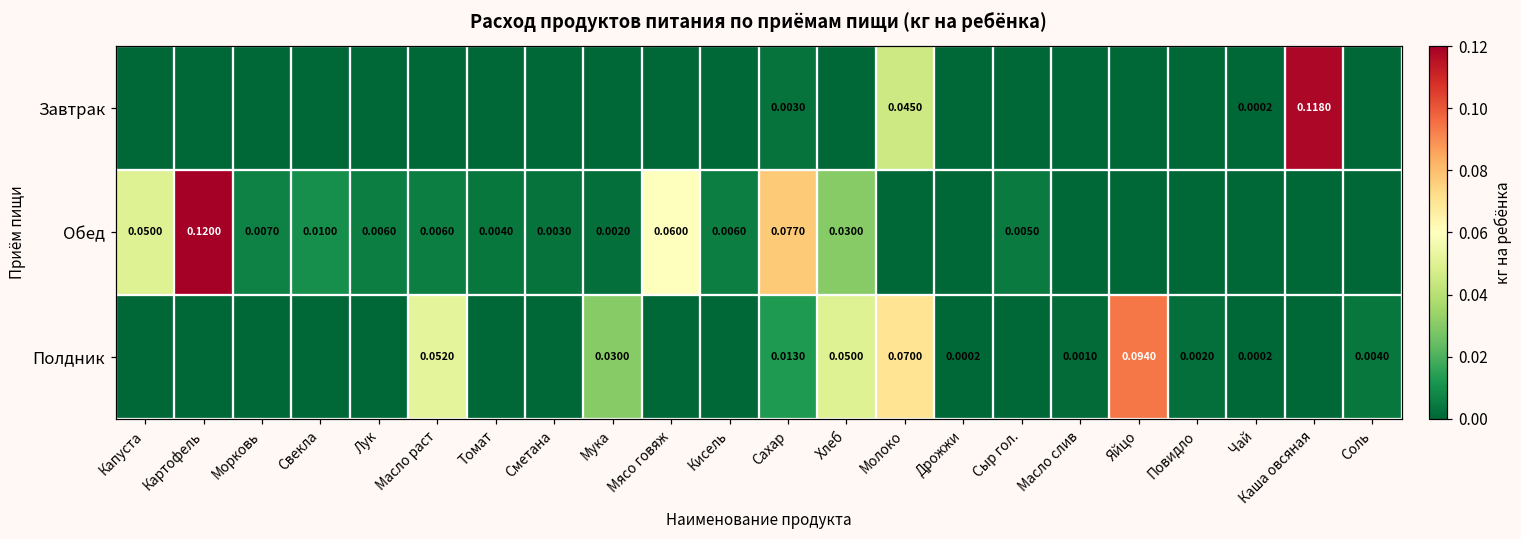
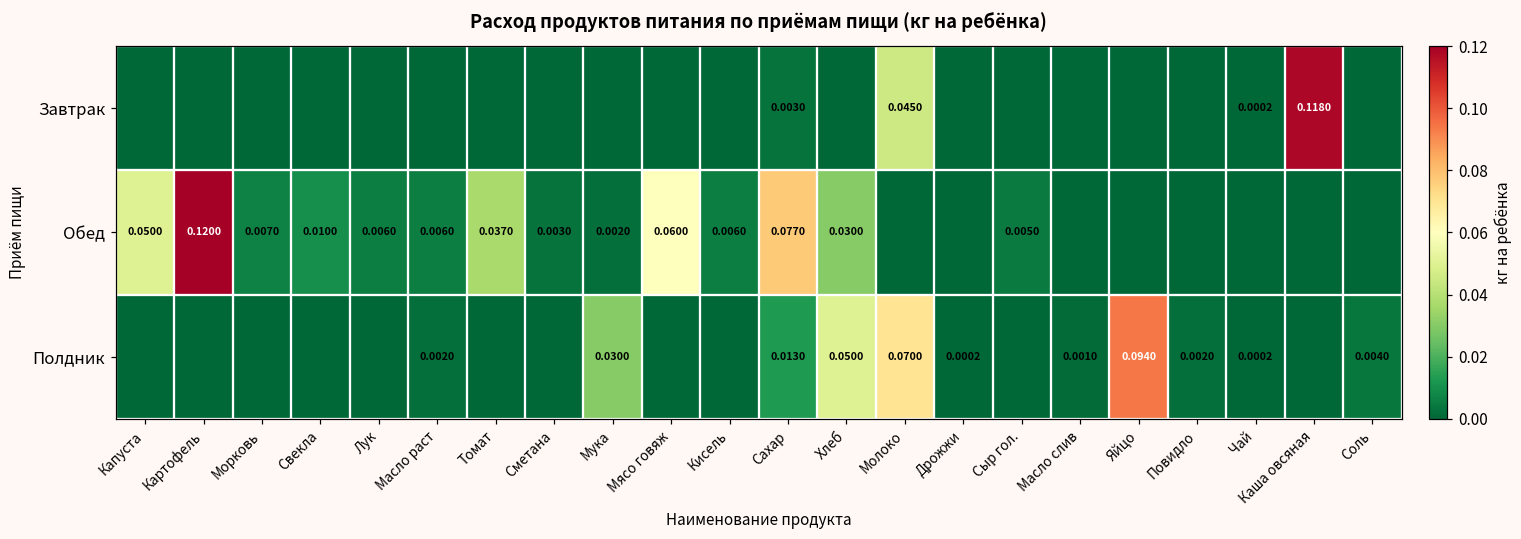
Обед, Томат: 0.0040 -> 0.0370
Полдник, Масло раст: 0.0520 -> 0.0020
